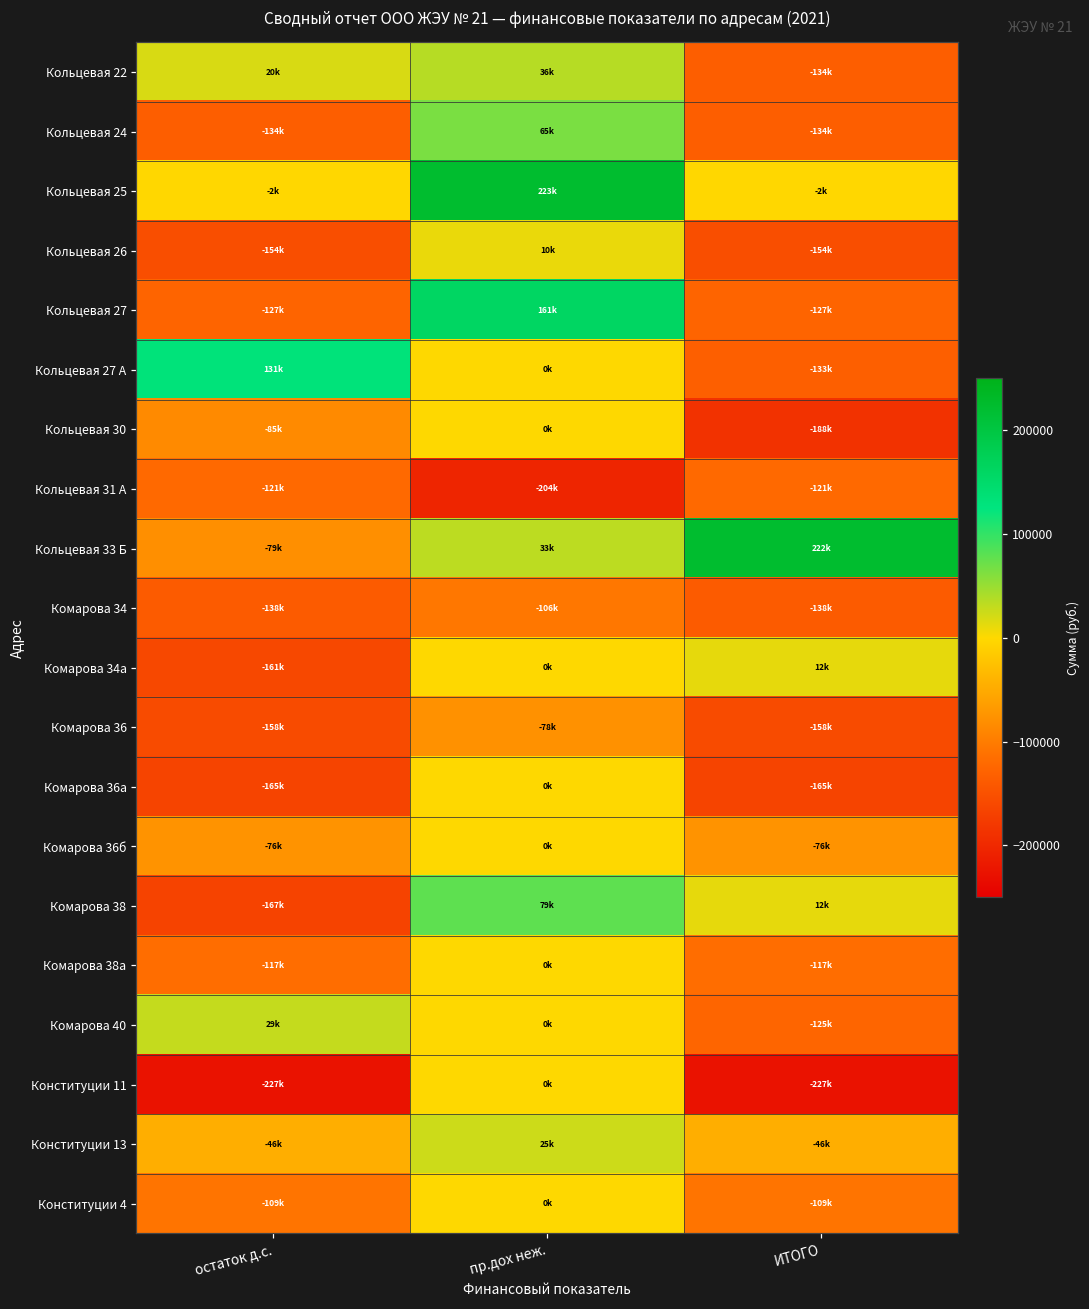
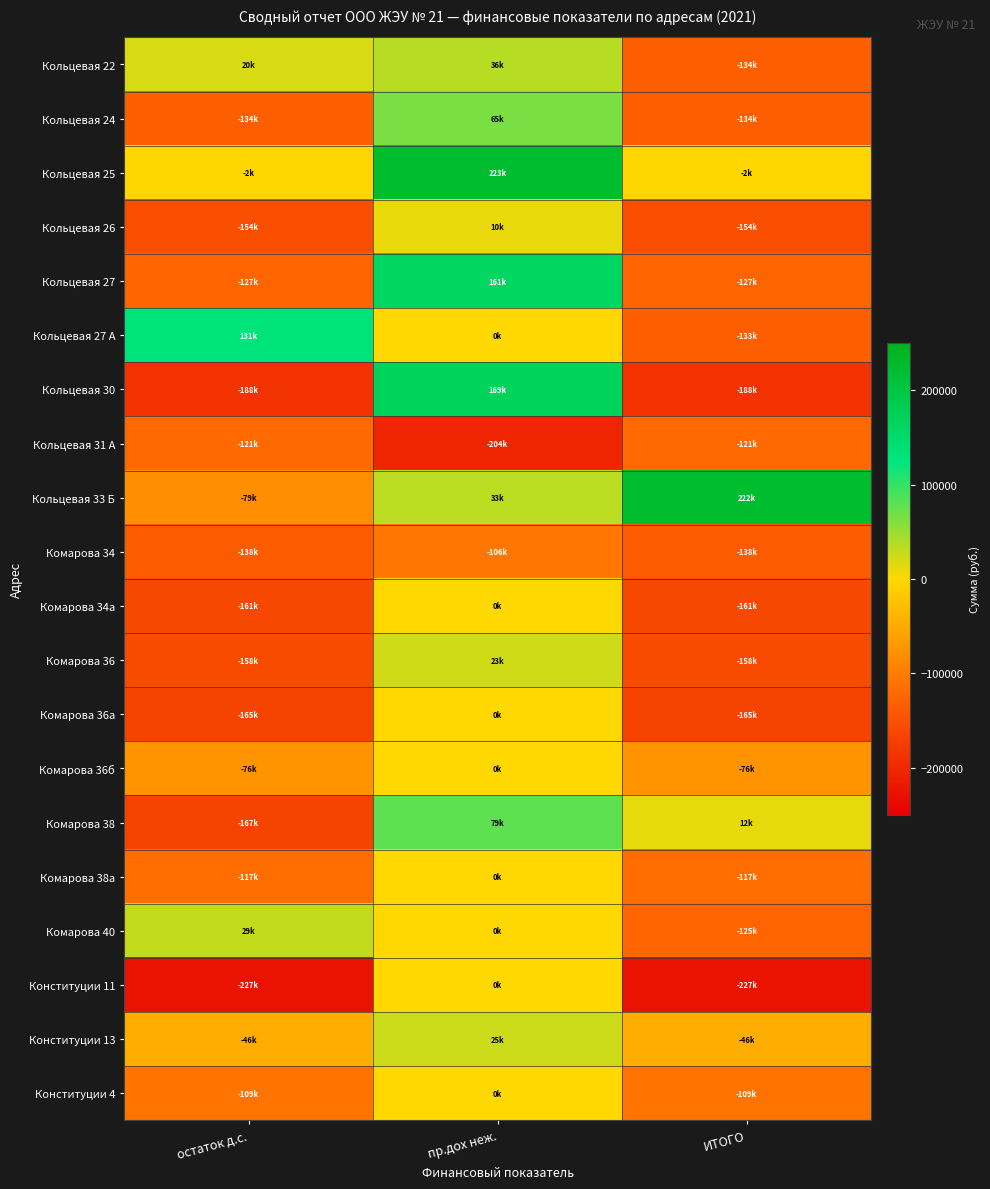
Кольцевая 30, остаток д.с.: -85k -> -188k
Кольцевая 30, пр.дох неж.: 0k -> 169k
Комарова 34а, ИТОГО: 12k -> -161k
Комарова 36, пр.дох неж.: -78k -> 23k
